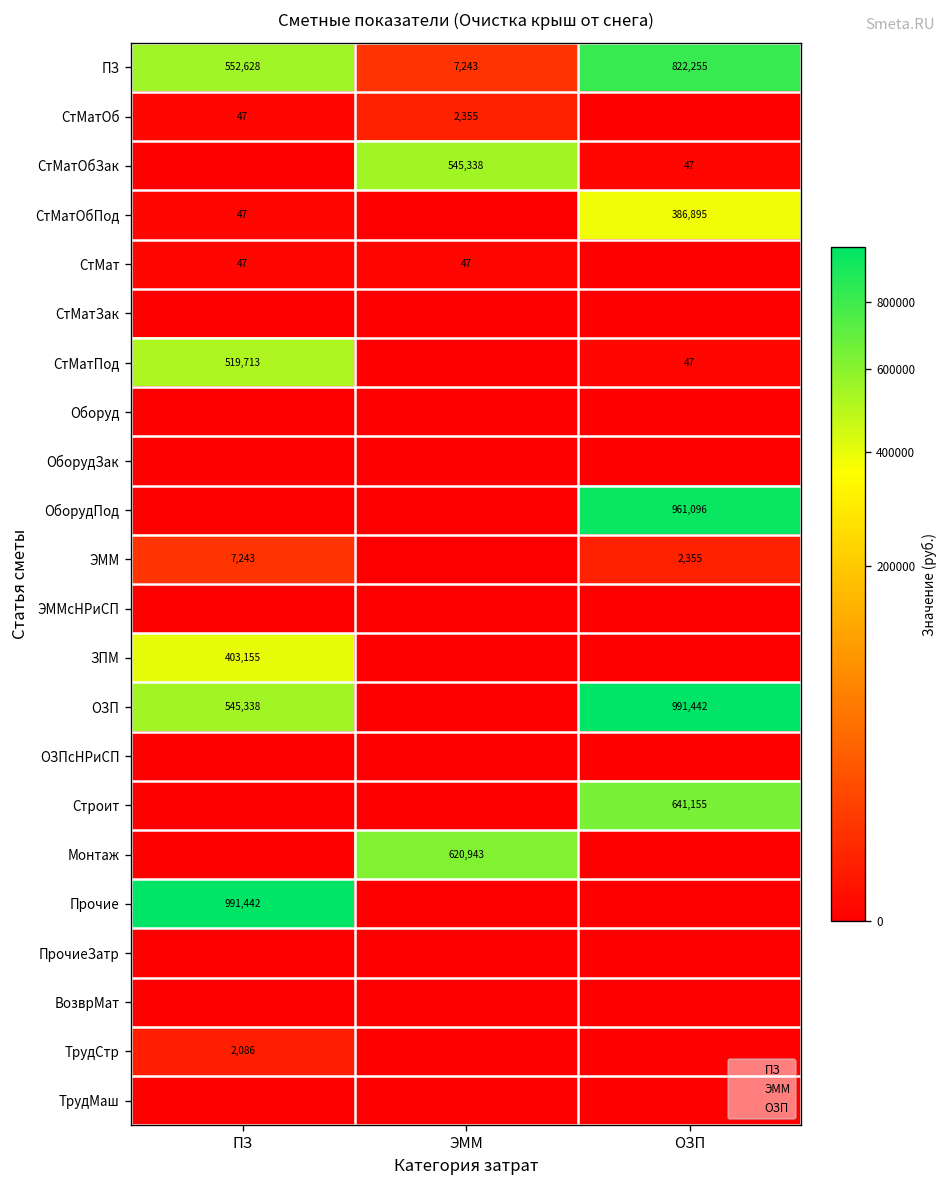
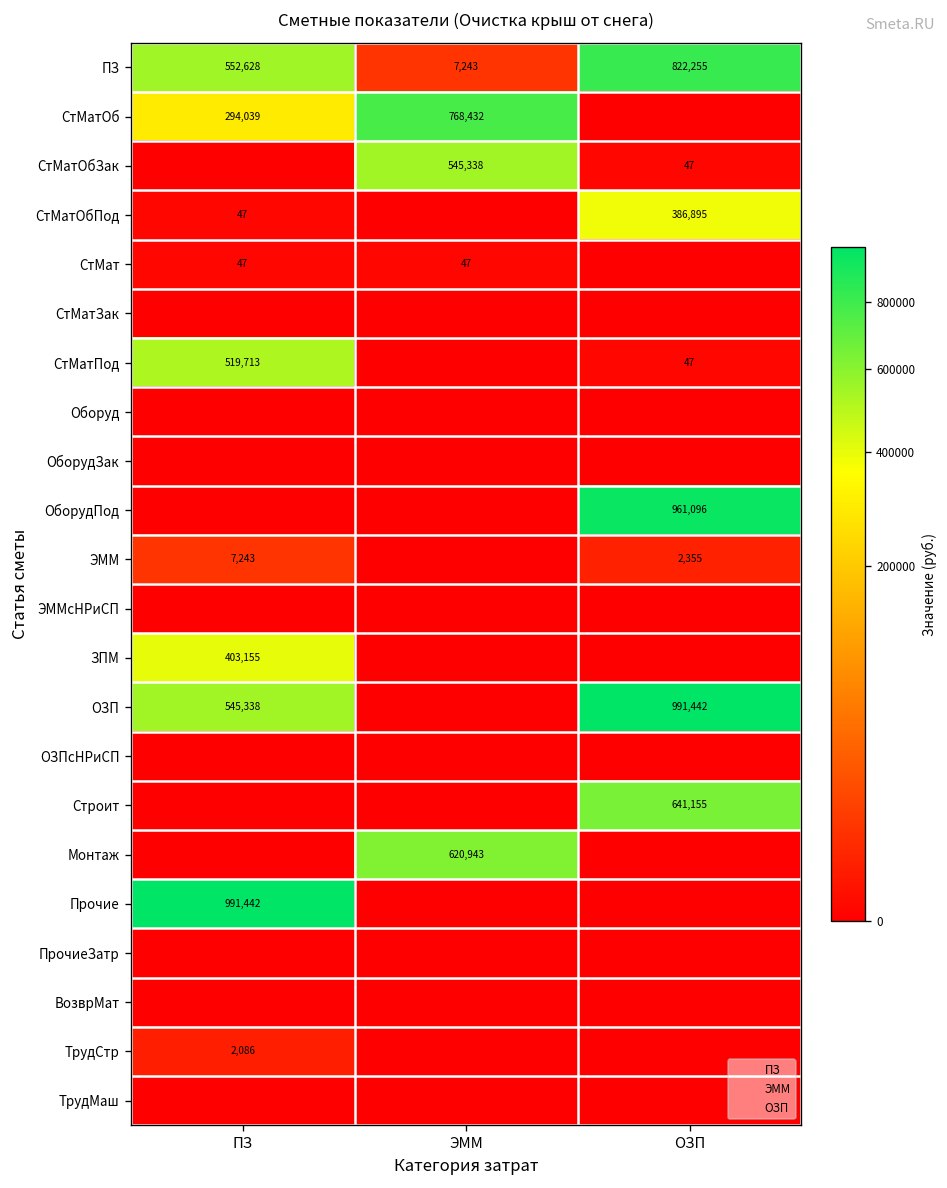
СтМатОб, ПЗ: 47 -> 294,039
СтМатОб, ЭММ: 2,355 -> 768,432
